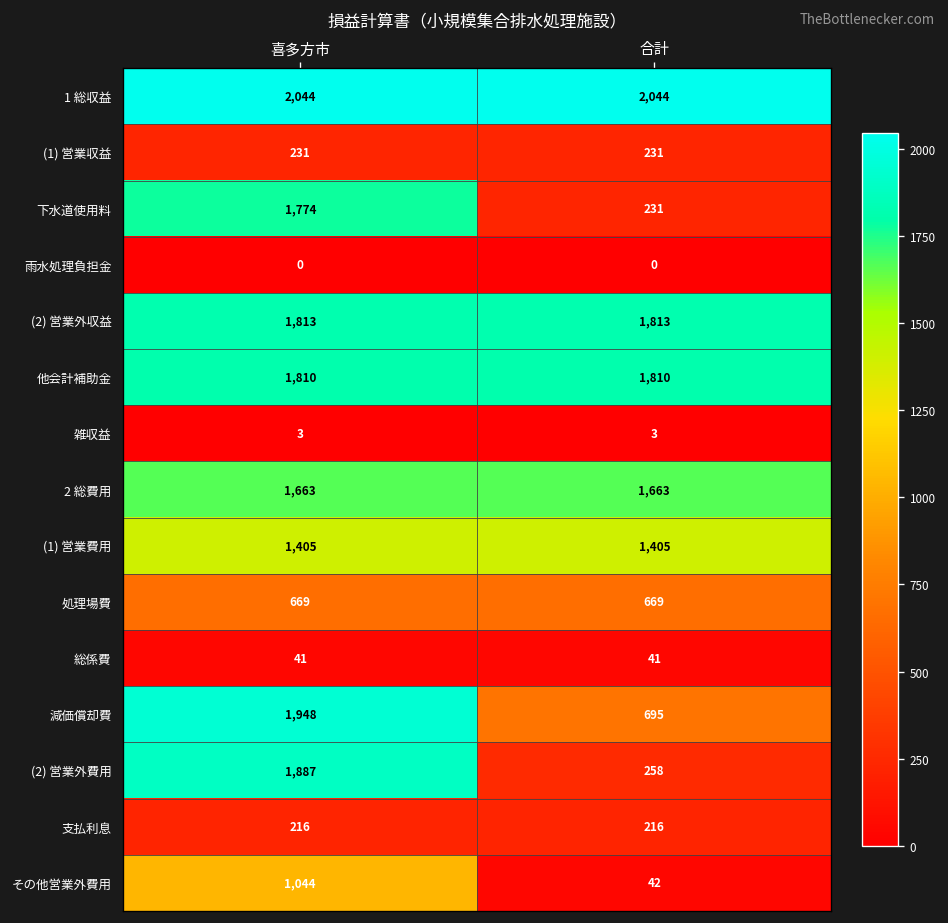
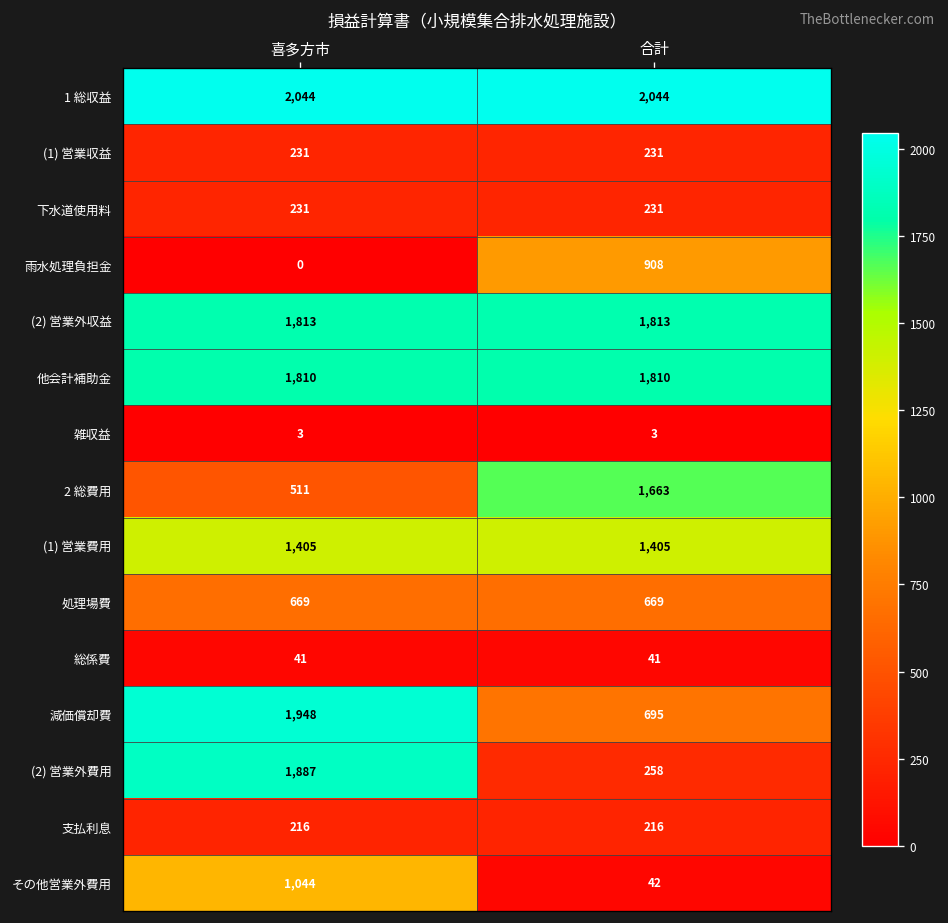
下水道使用料, 喜多方市: 1,774 -> 231
雨水処理負担金, 合計: 0 -> 908
2 総費用, 喜多方市: 1,663 -> 511
